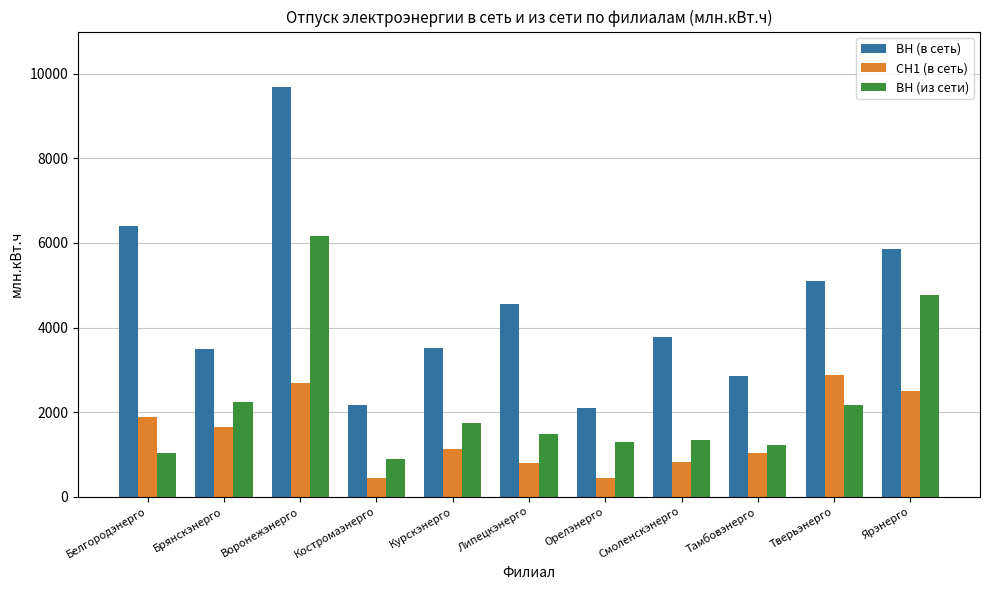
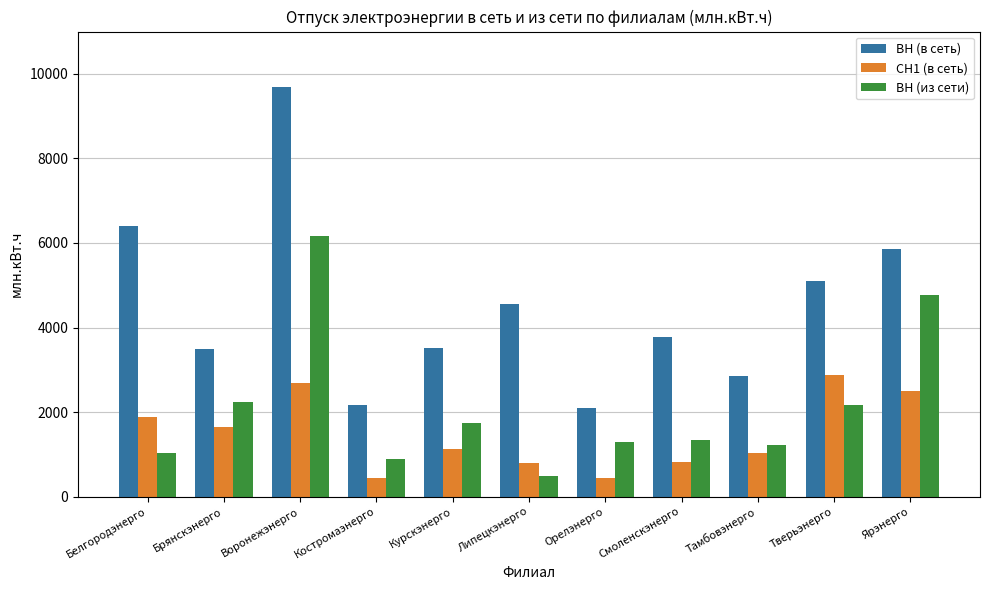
ВН (из сети), Липецкэнерго: 1500 -> 500
